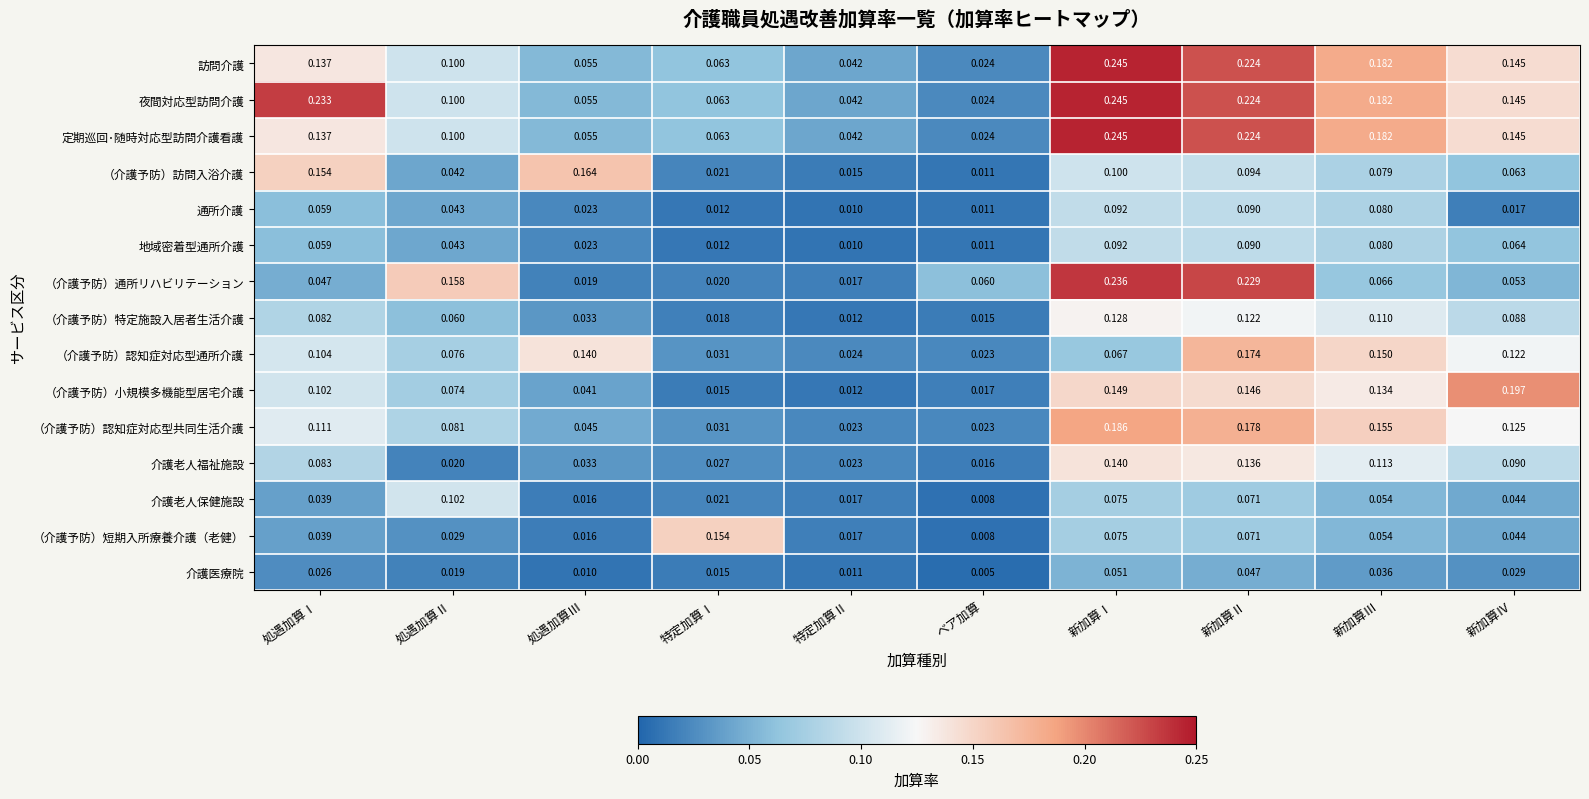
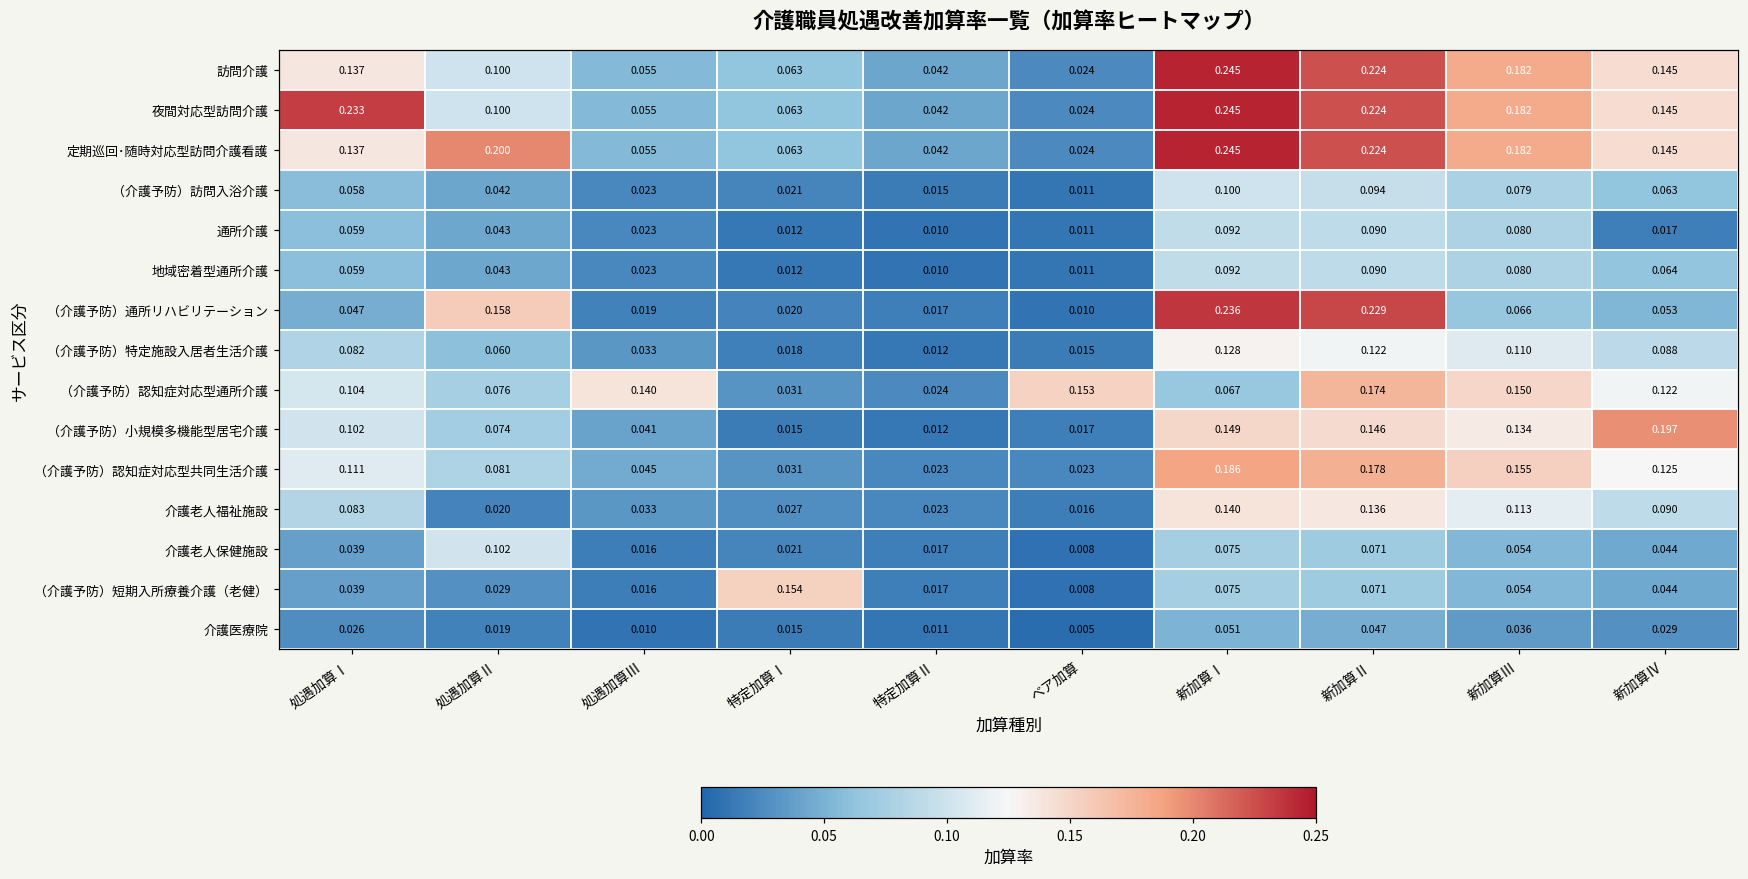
定期巡回･随時対応型訪問介護看護, 処遇加算Ⅱ: 0.100 -> 0.200
（介護予防）訪問入浴介護, 処遇加算Ⅰ: 0.154 -> 0.058
（介護予防）訪問入浴介護, 処遇加算Ⅲ: 0.164 -> 0.023
（介護予防）通所リハビリテーション, ベア加算: 0.060 -> 0.010
（介護予防）認知症対応型通所介護, ベア加算: 0.023 -> 0.153
